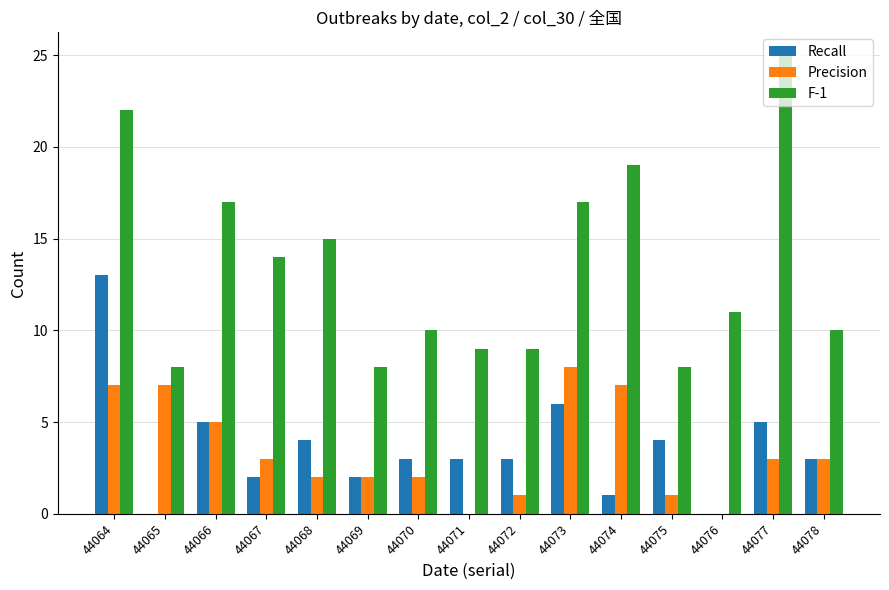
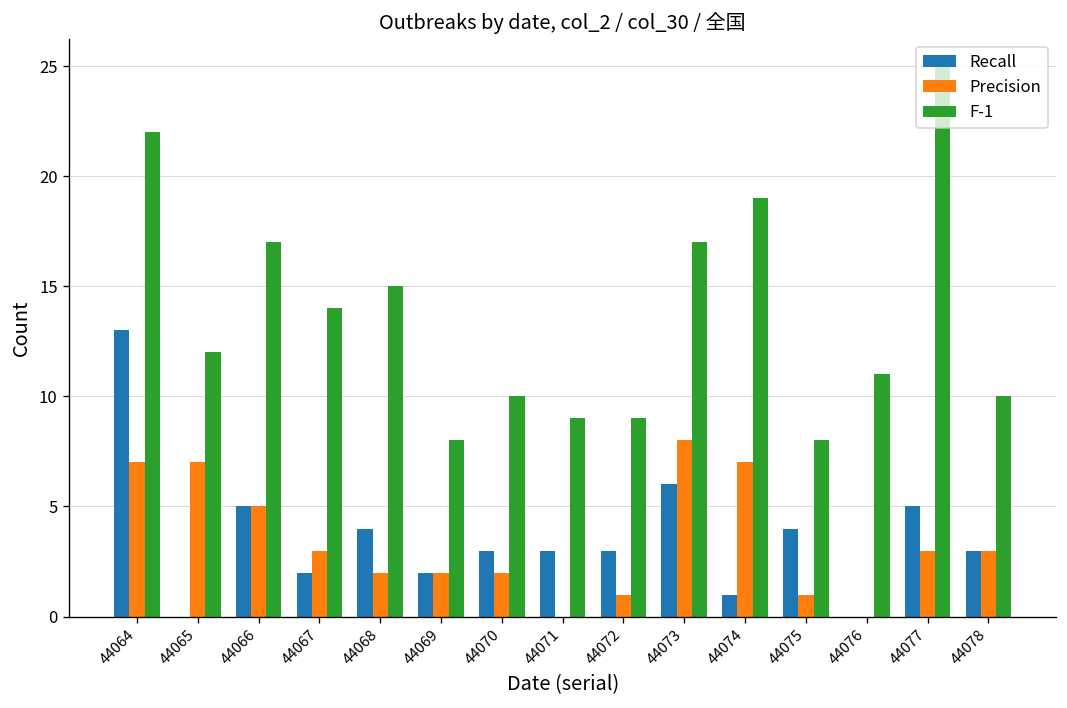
F-1, 44065: 8 -> 12
